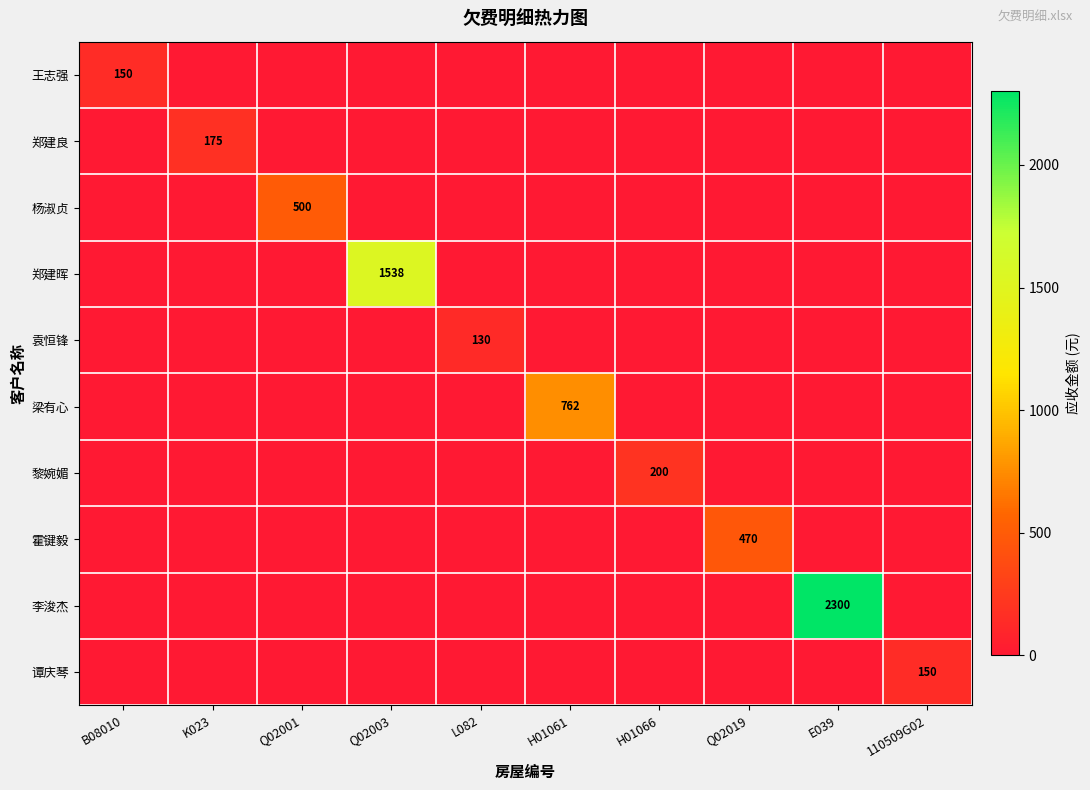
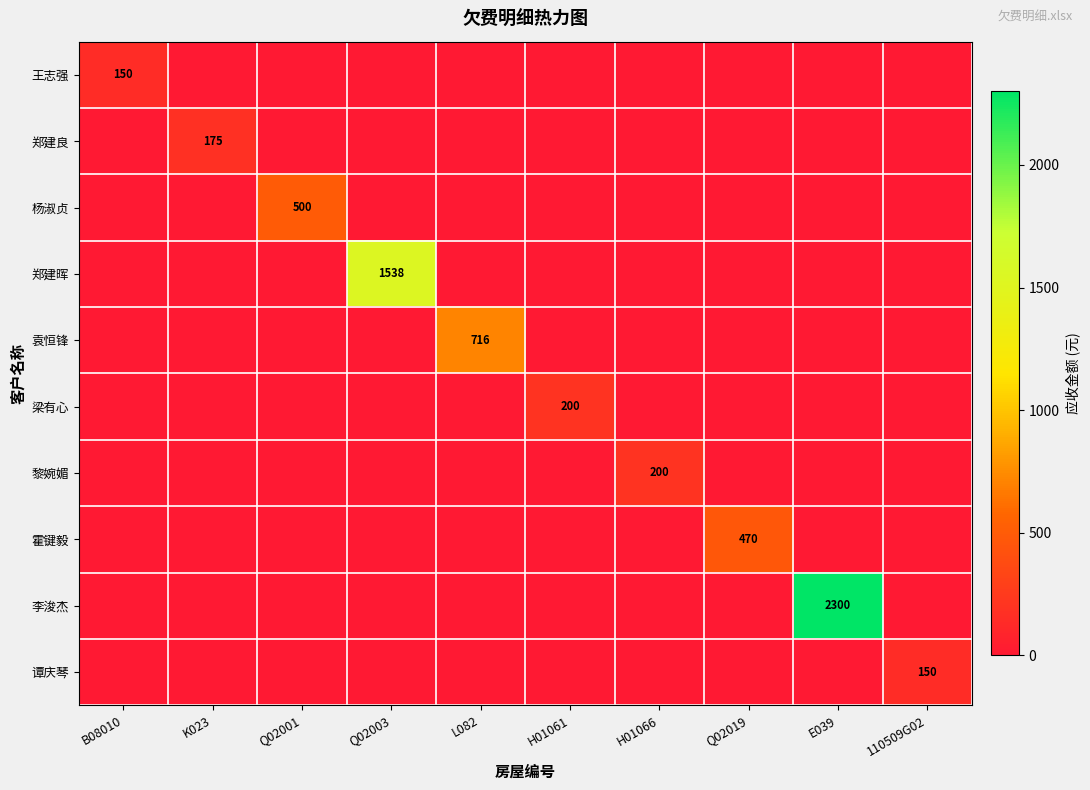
袁恒锋, L082: 130 -> 716
梁有心, H01061: 762 -> 200
